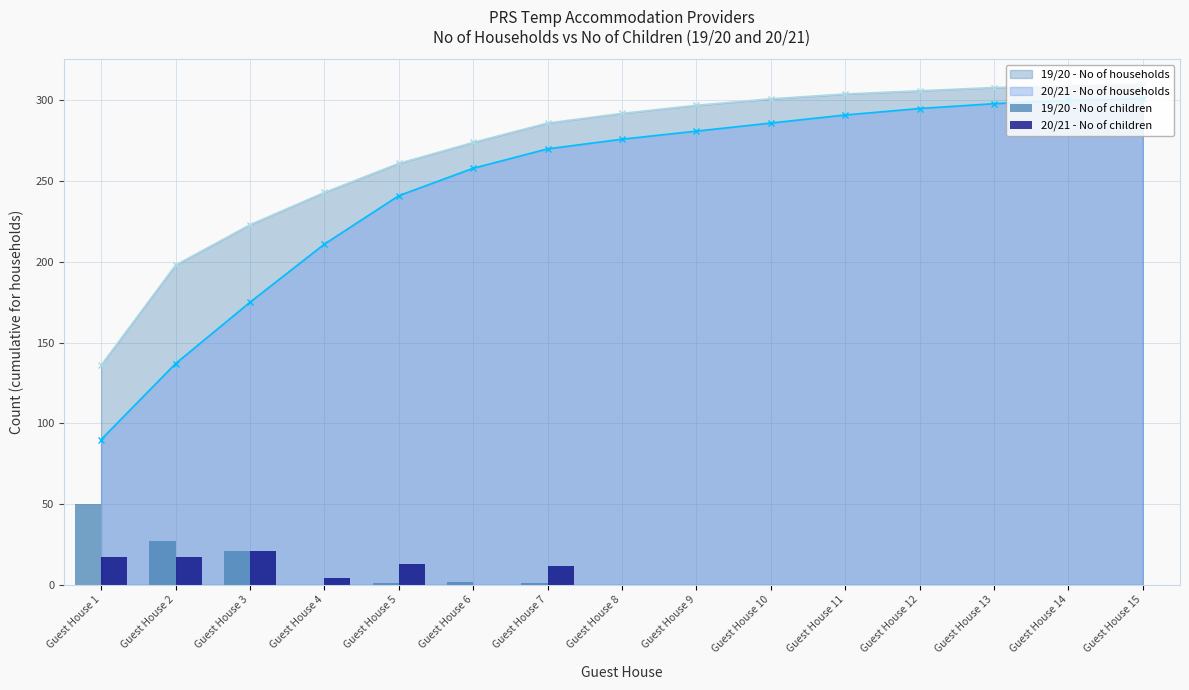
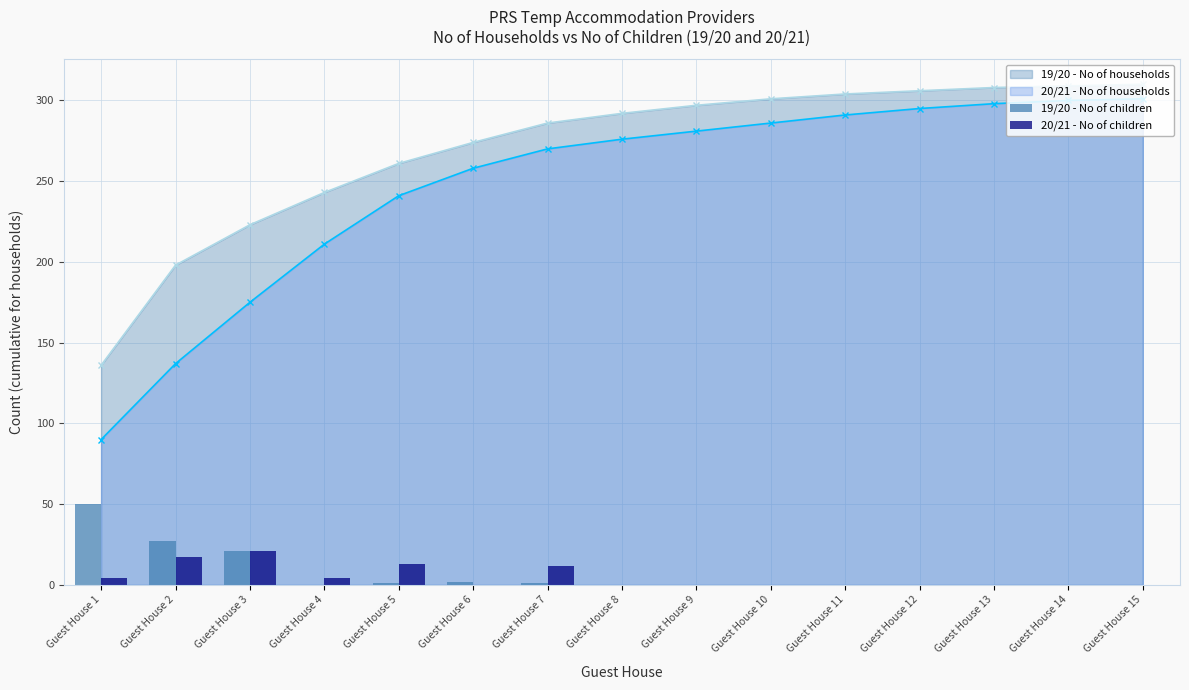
20/21 - No of children, Guest House 1: 17 -> 4
